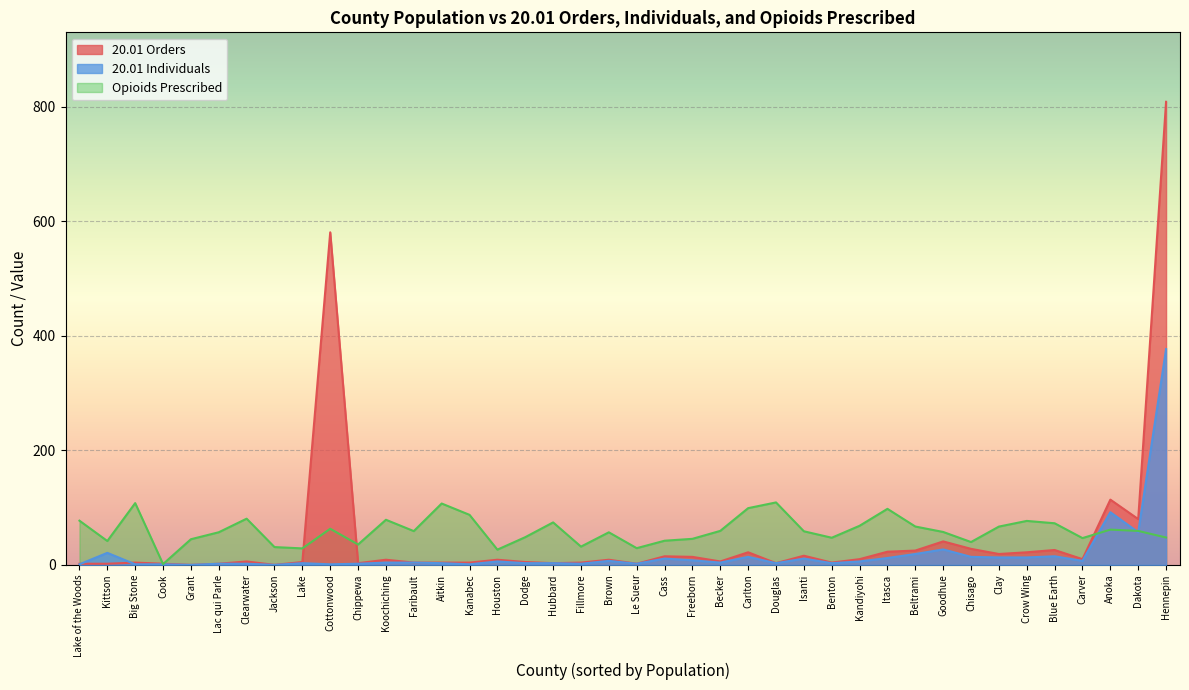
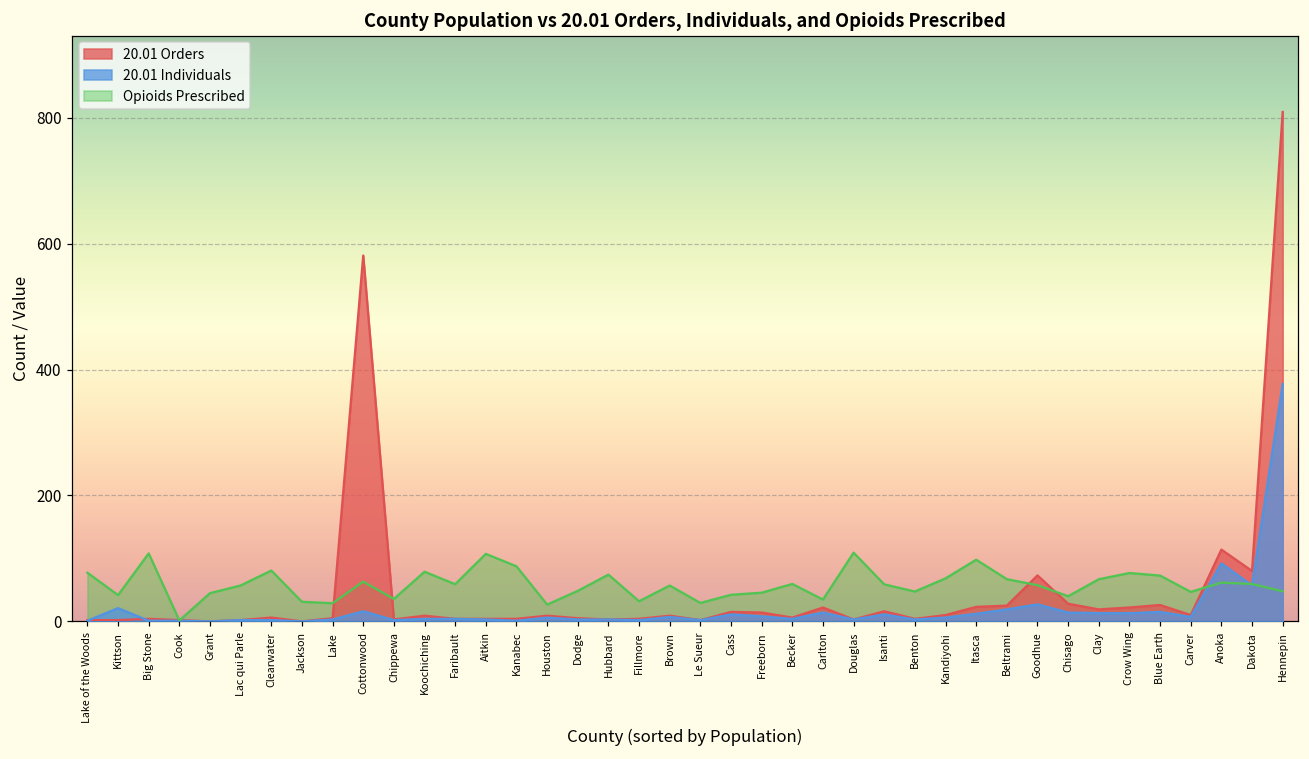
20.01 Individuals, Cottonwood: 0 -> 20
Opioids Prescribed, Carlton: 100 -> 30
20.01 Orders, Goodhue: 40 -> 70
